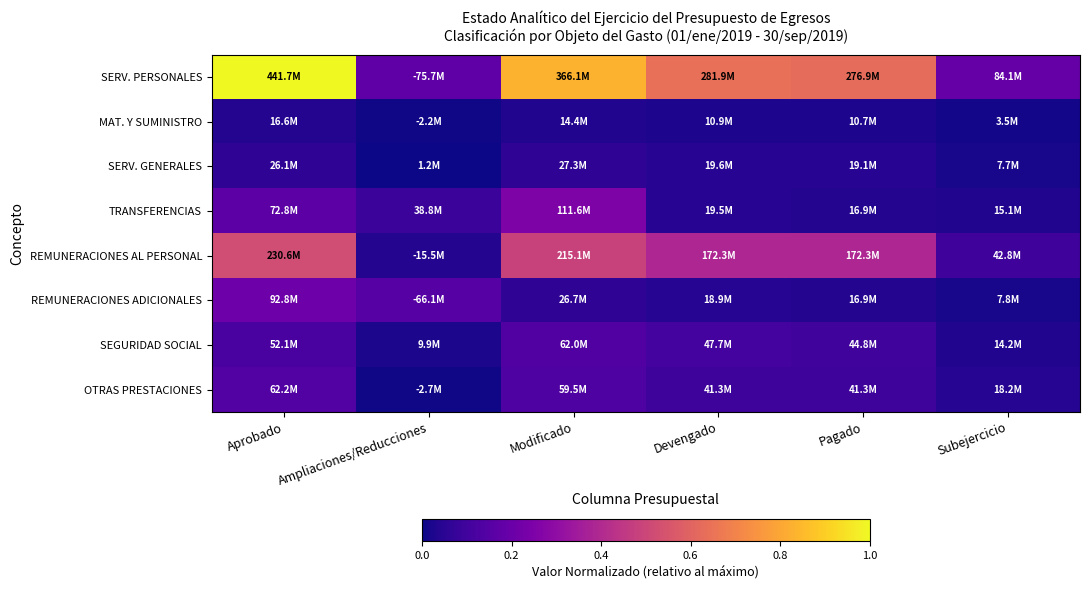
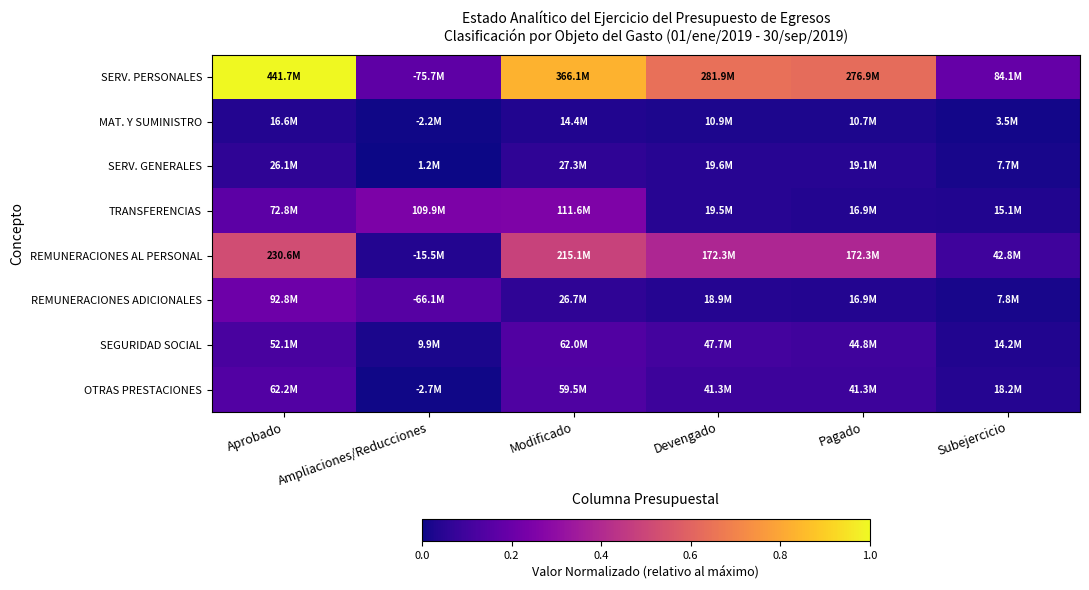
TRANSFERENCIAS, Ampliaciones/Reducciones: 38.8M -> 109.9M
